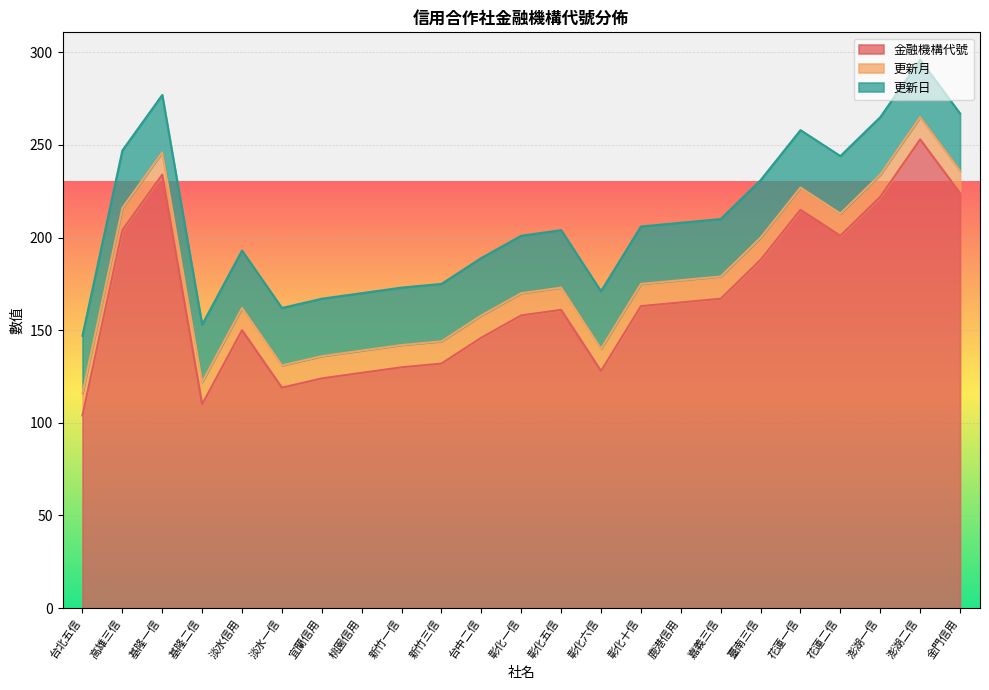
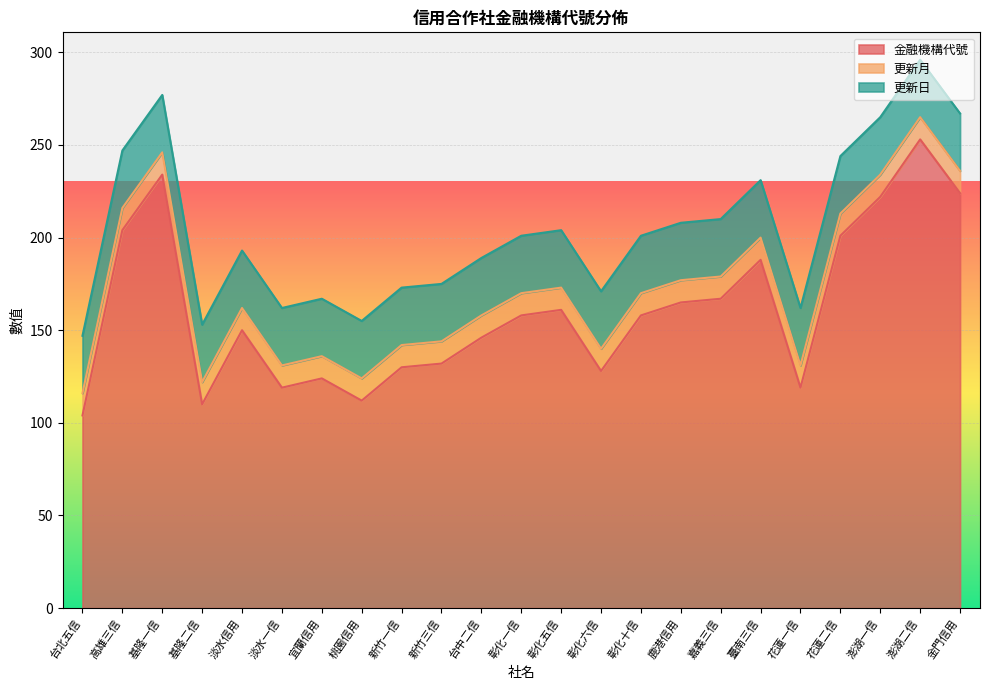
金融機構代號, 桃園信用: 127 -> 112
金融機構代號, 彰化十信: 163 -> 158
金融機構代號, 花蓮一信: 215 -> 119
